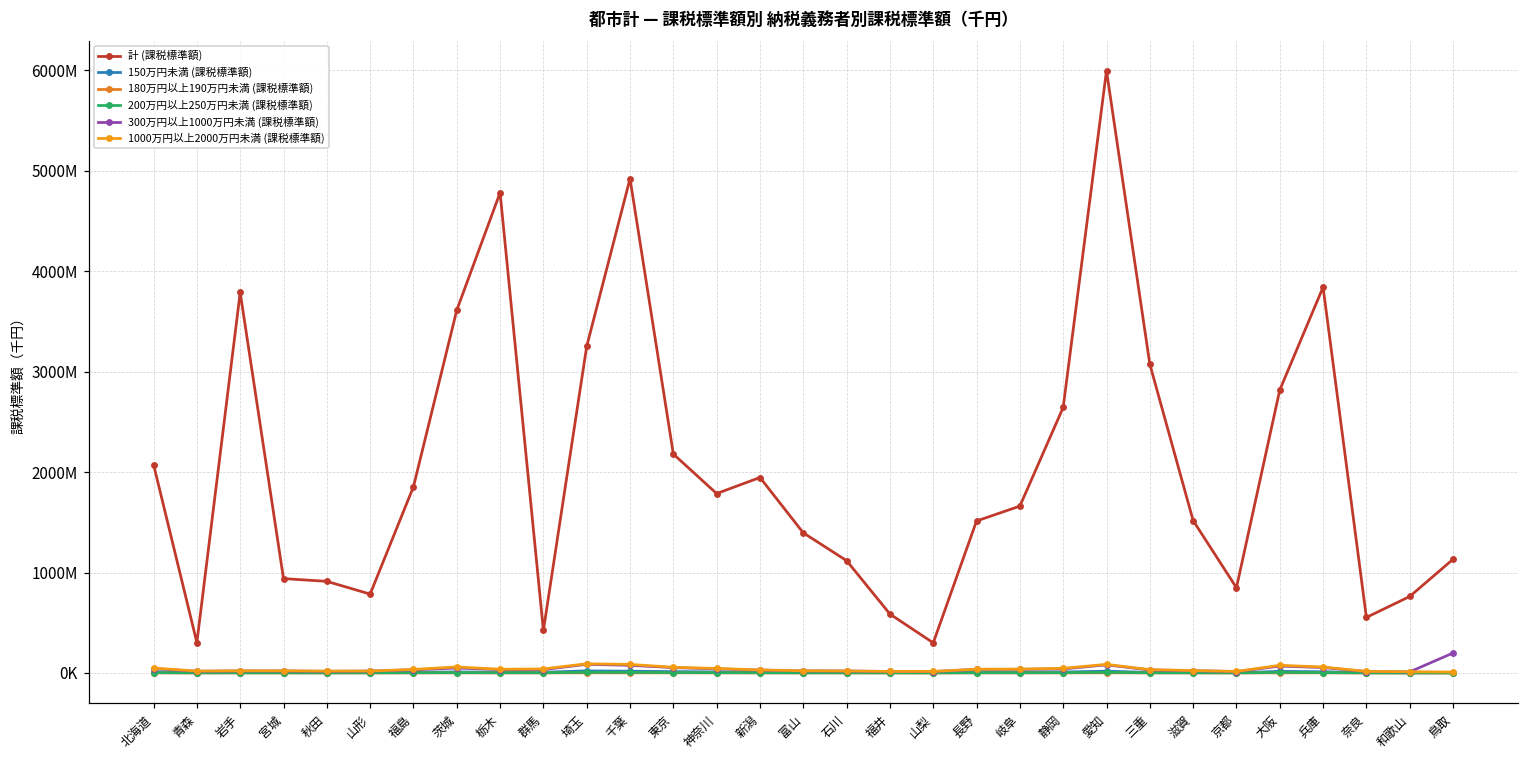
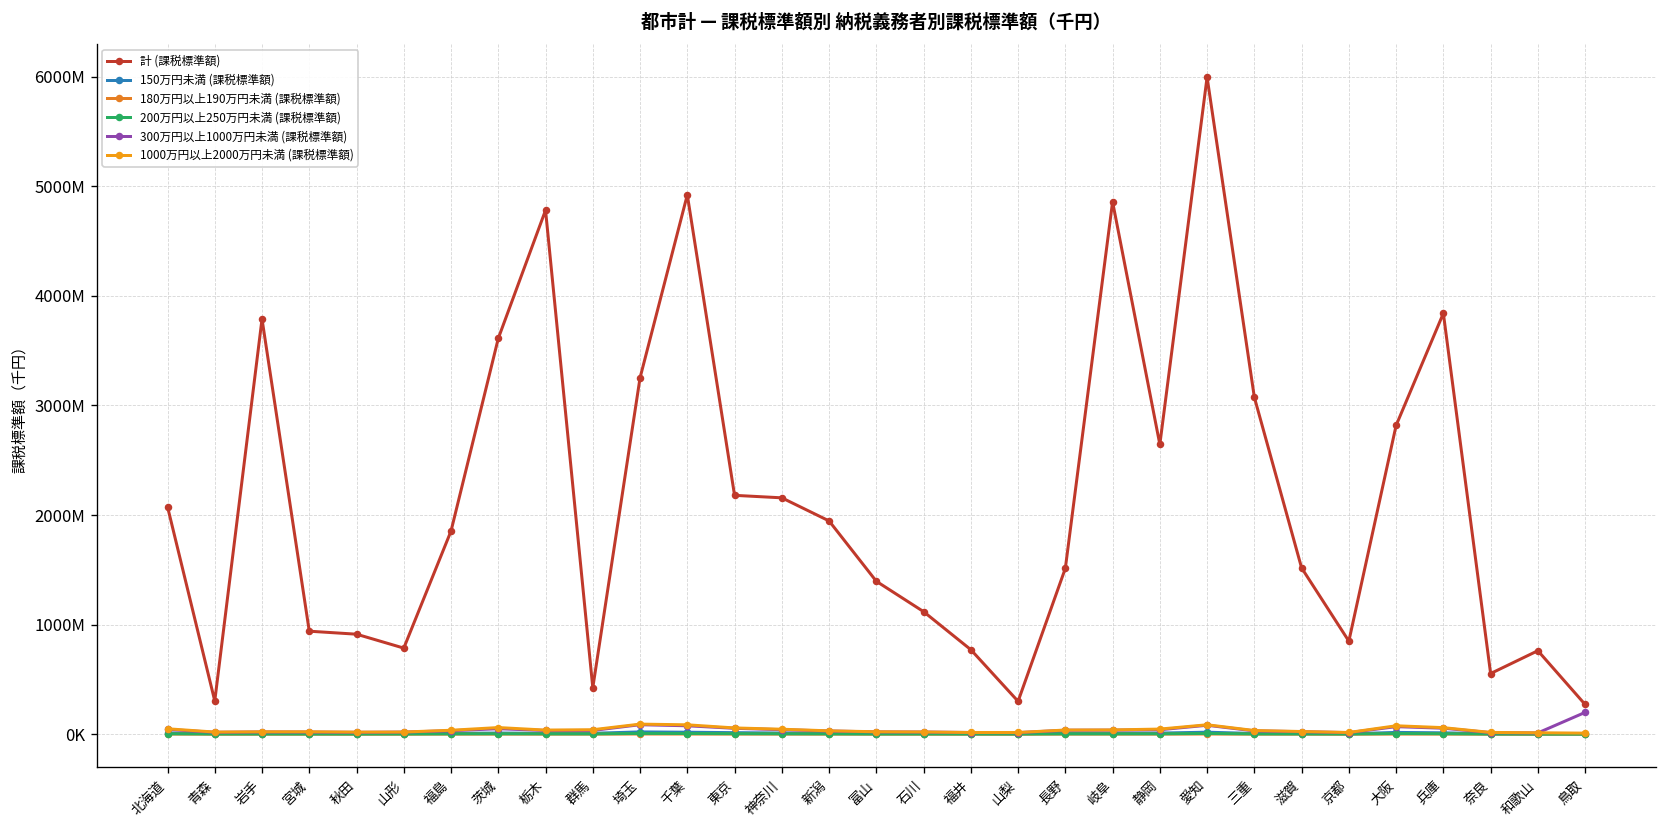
計 (課税標準額), 神奈川: 1800000000 -> 2200000000
計 (課税標準額), 福井: 600000000 -> 800000000
計 (課税標準額), 岐阜: 1700000000 -> 4900000000
計 (課税標準額), 鳥取: 1100000000 -> 300000000
